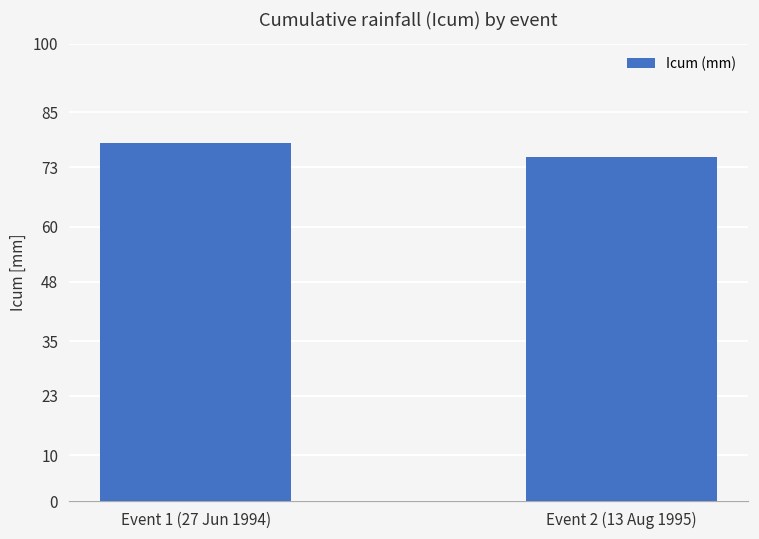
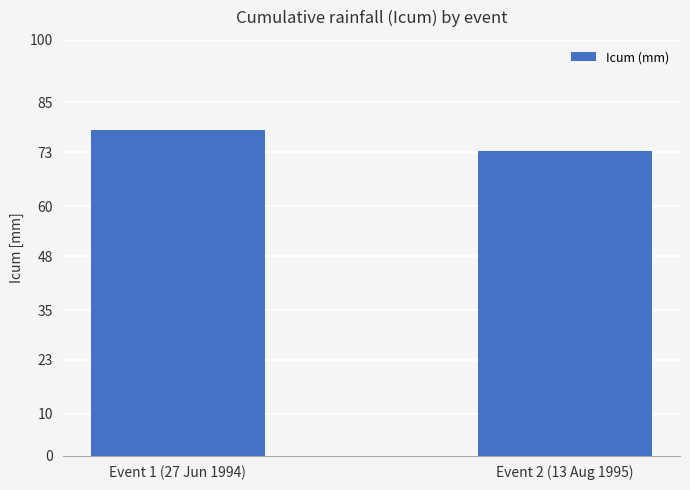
Event 2 (13 Aug 1995): 75 -> 73
